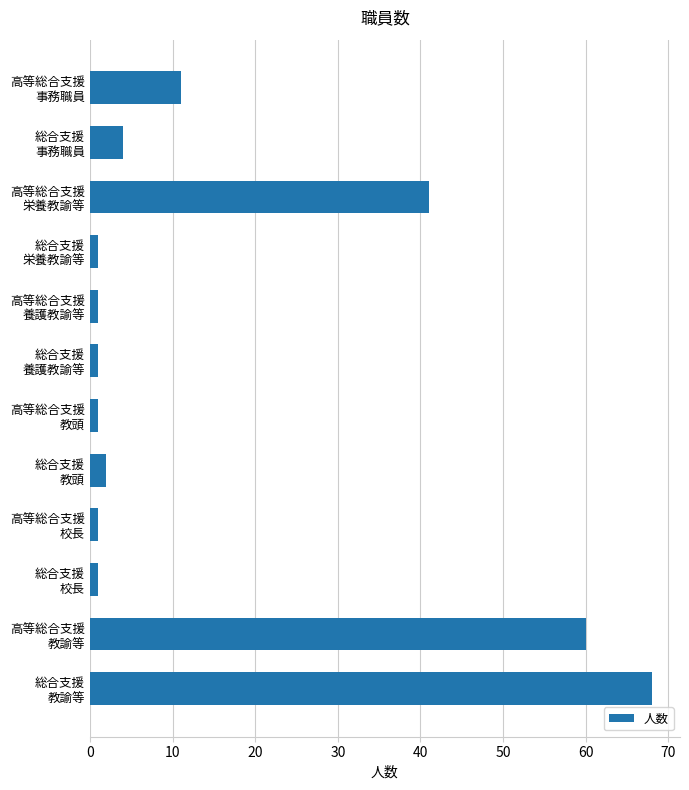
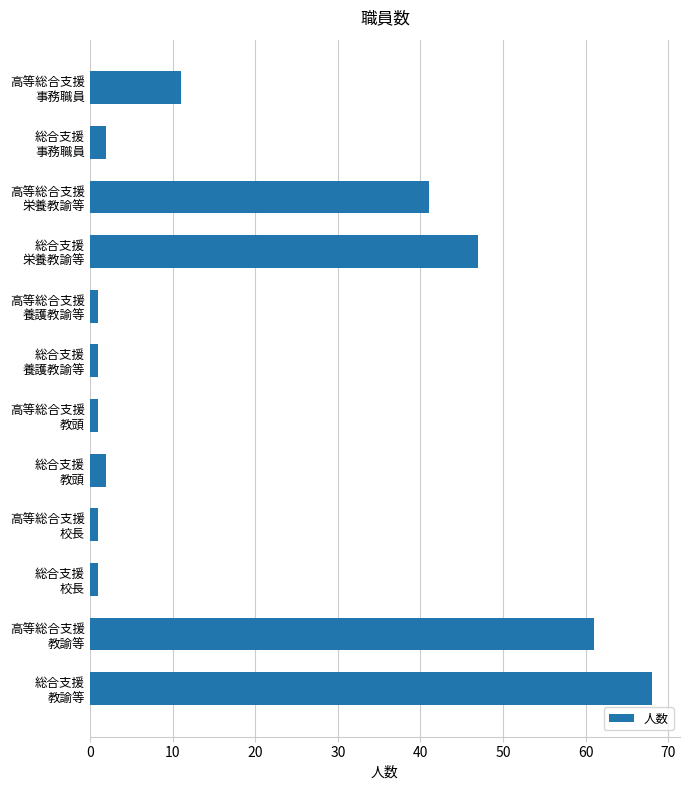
総合支援 事務職員: 4 -> 2
総合支援 栄養教諭等: 1 -> 47
高等総合支援 教諭等: 60 -> 61
